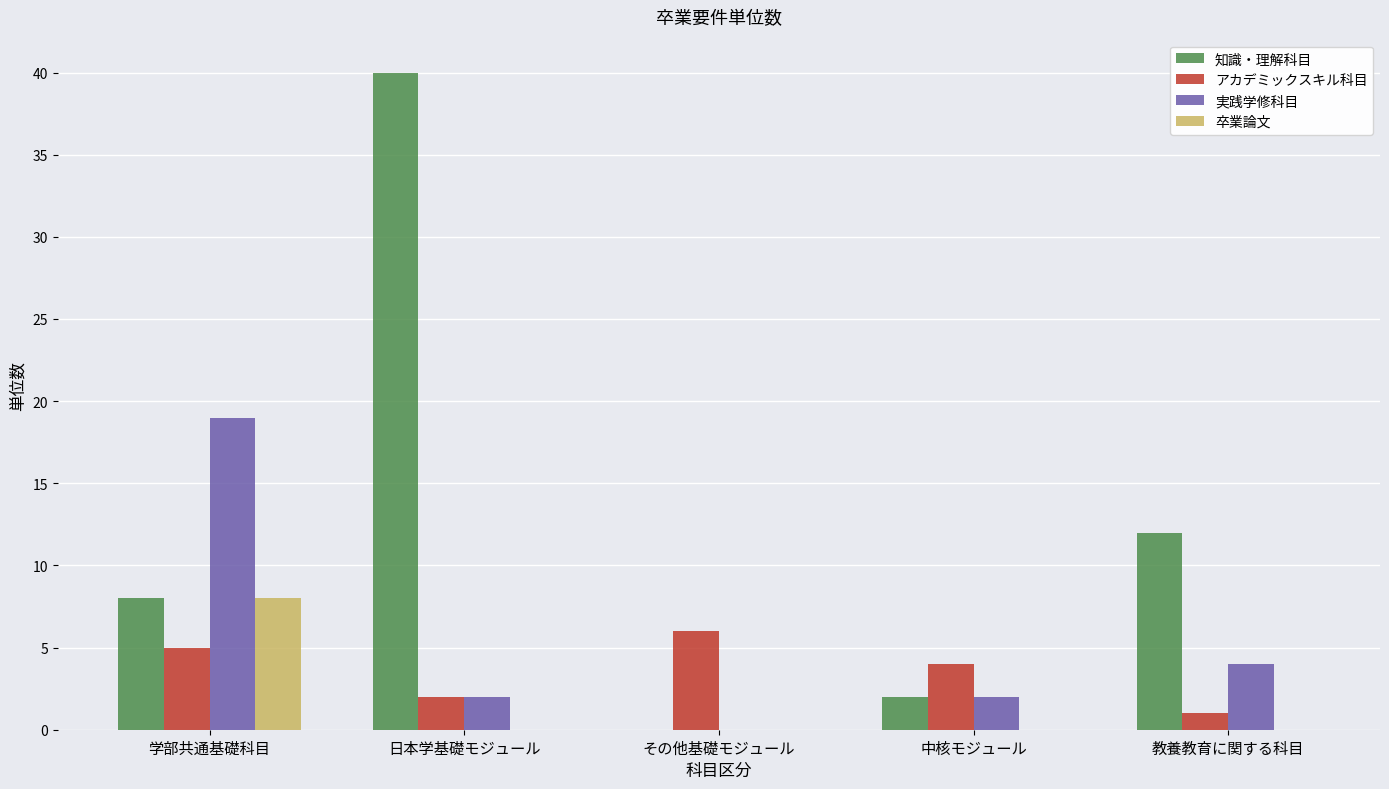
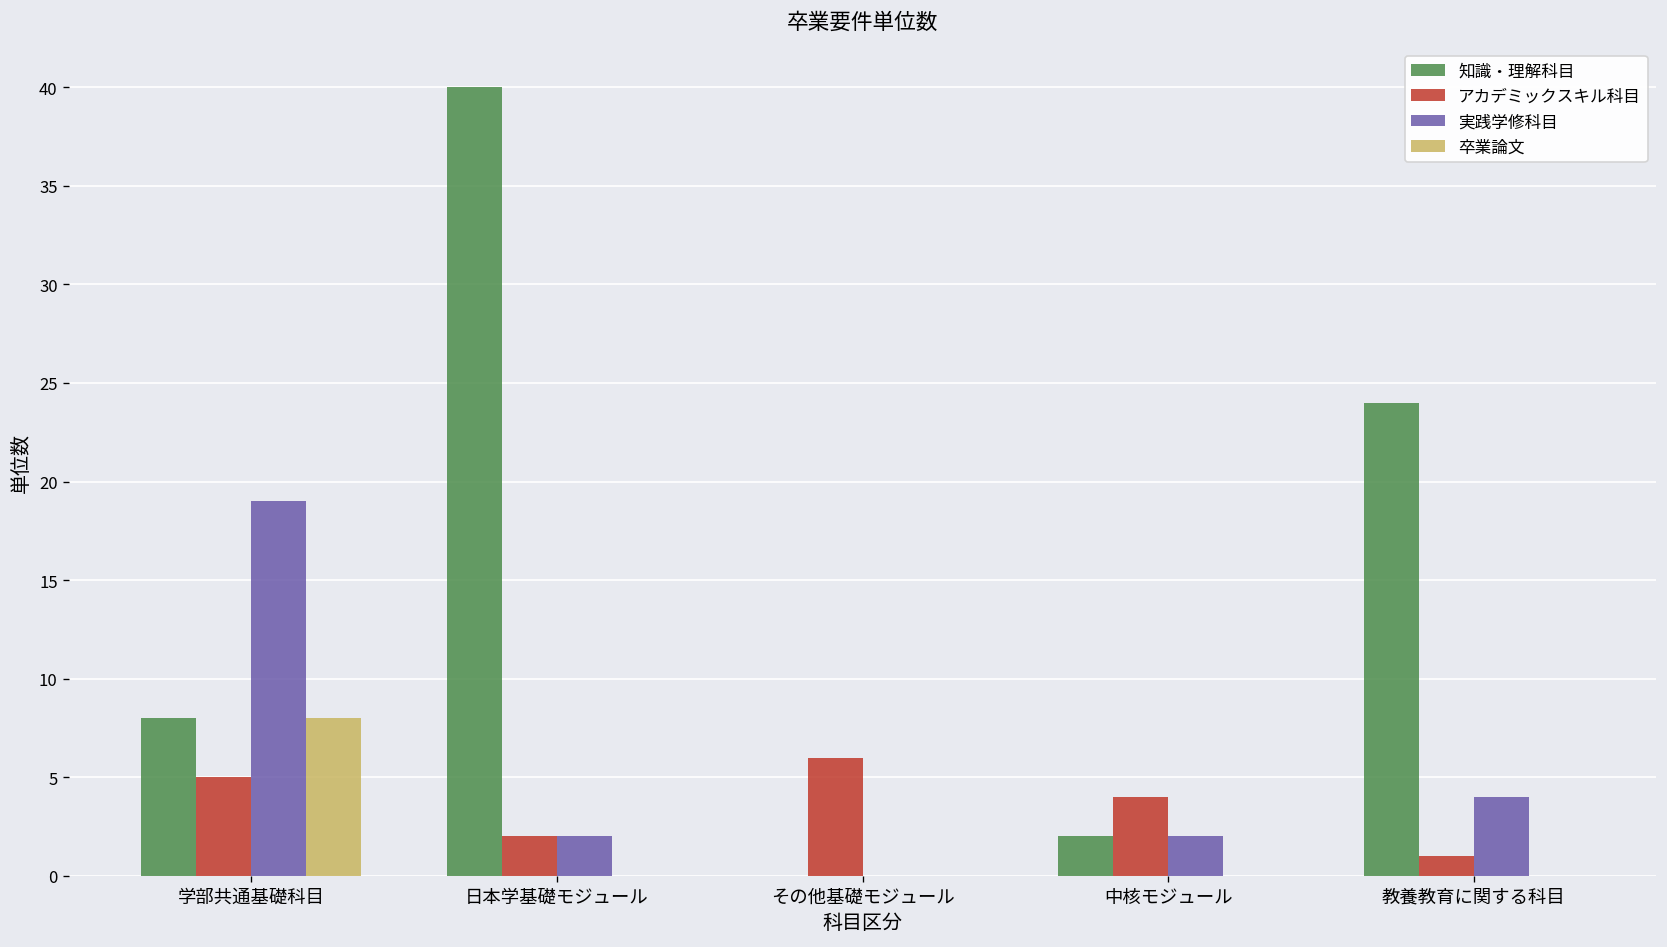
知識・理解科目, 教養教育に関する科目: 12 -> 24
